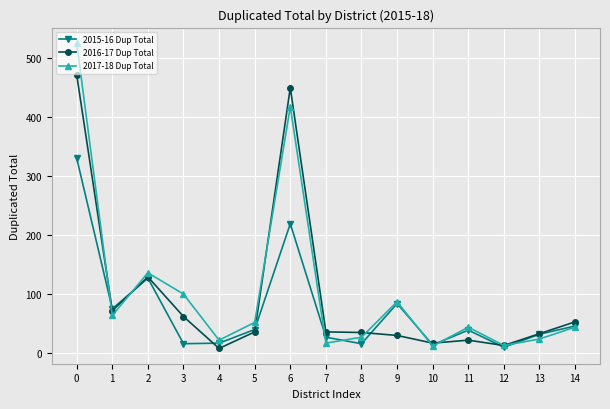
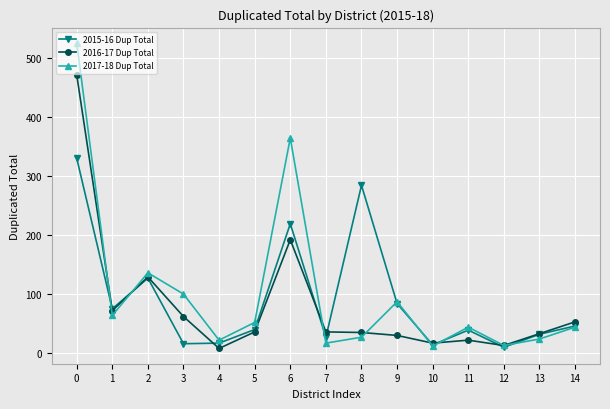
2016-17 Dup Total, 6: 450 -> 190
2017-18 Dup Total, 6: 420 -> 360
2015-16 Dup Total, 8: 20 -> 280
